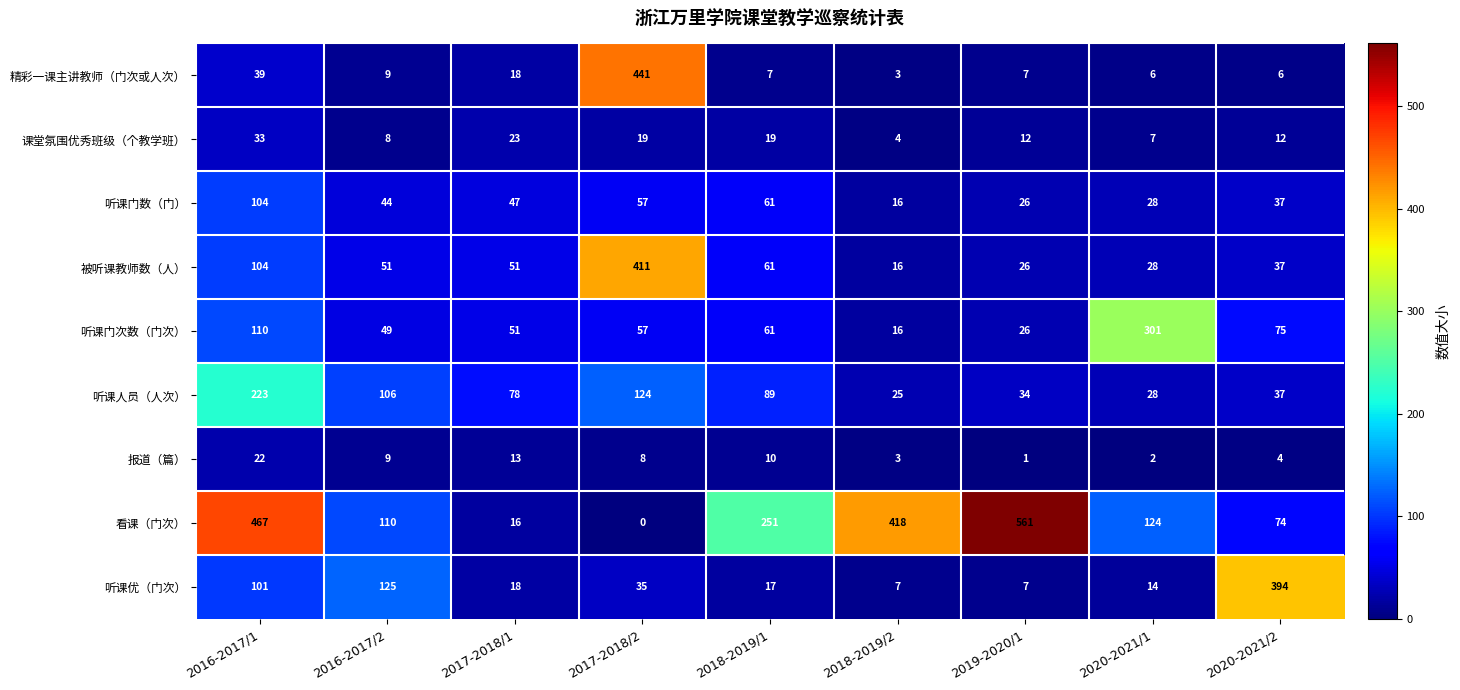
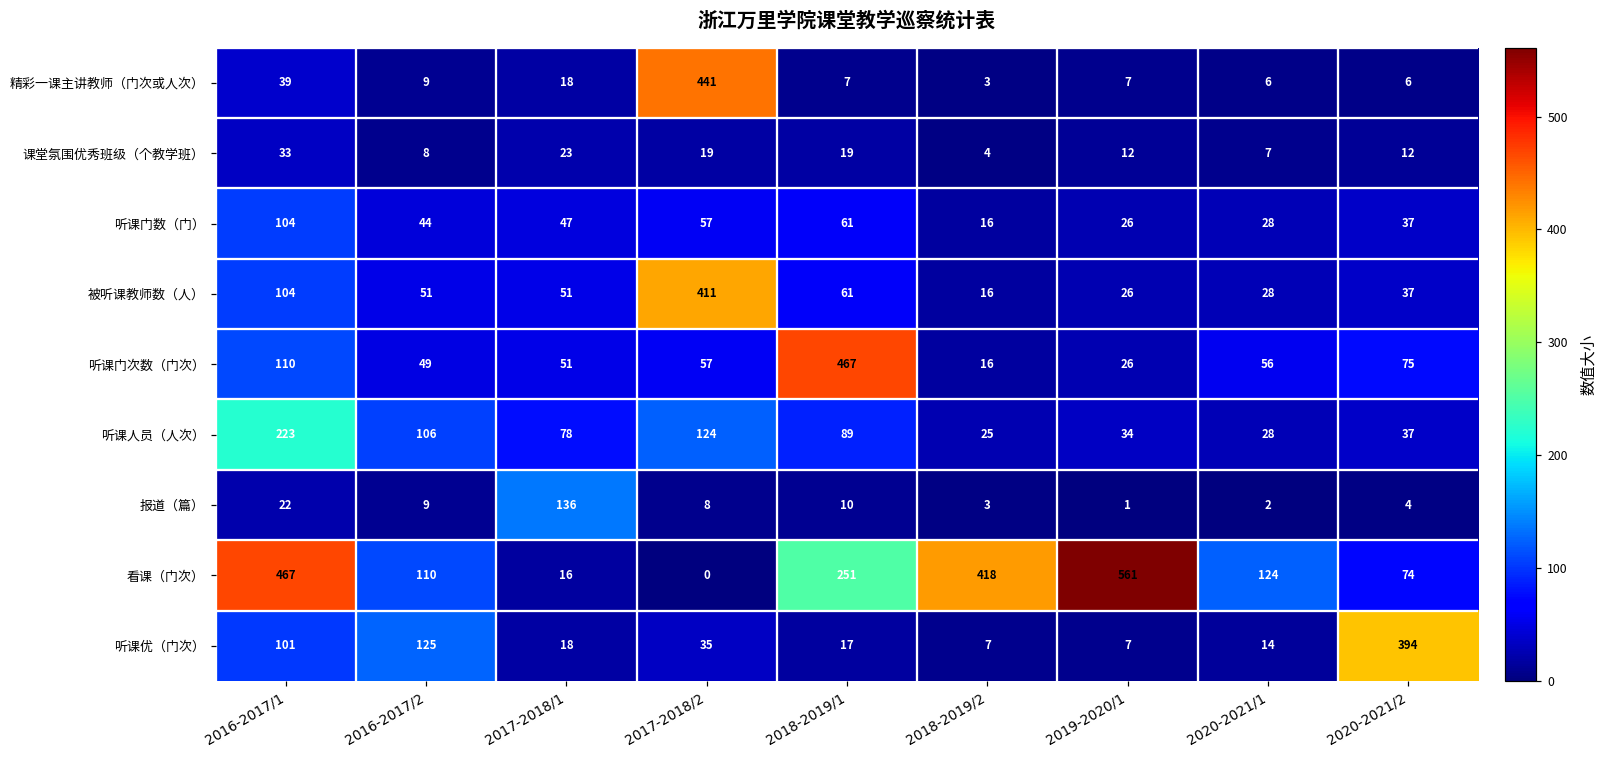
听课门次数（门次）, 2018-2019/1: 61 -> 467
听课门次数（门次）, 2020-2021/1: 301 -> 56
报道（篇）, 2017-2018/1: 13 -> 136
